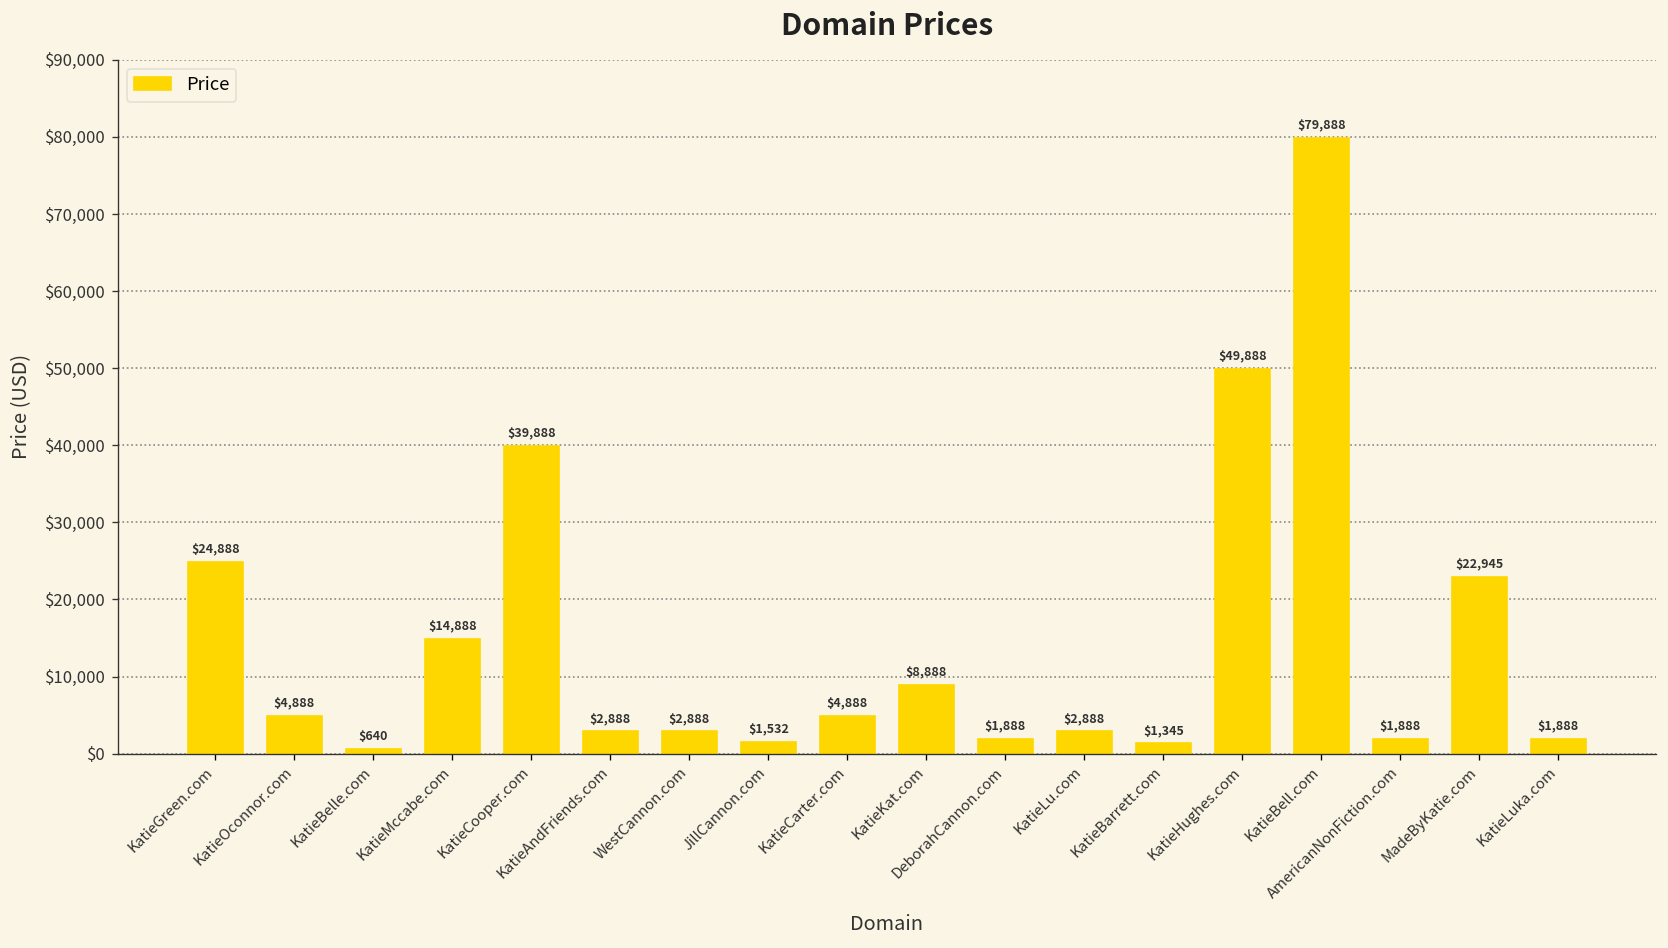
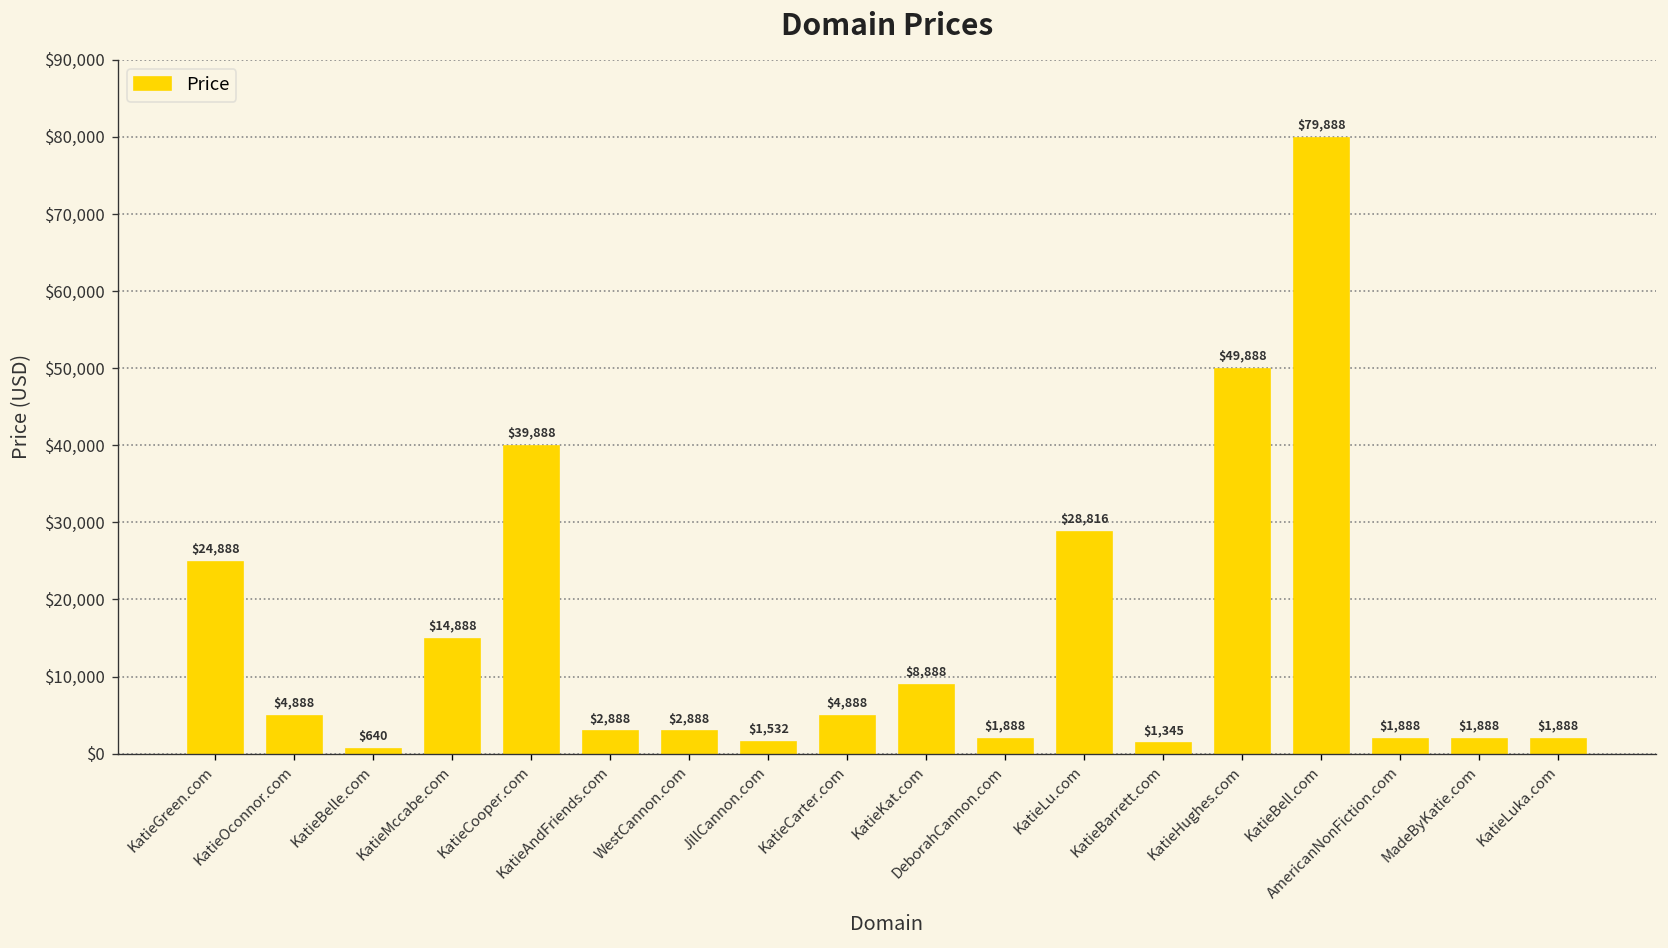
KatieLu.com: $2,888 -> $28,816
MadeByKatie.com: $22,945 -> $1,888
